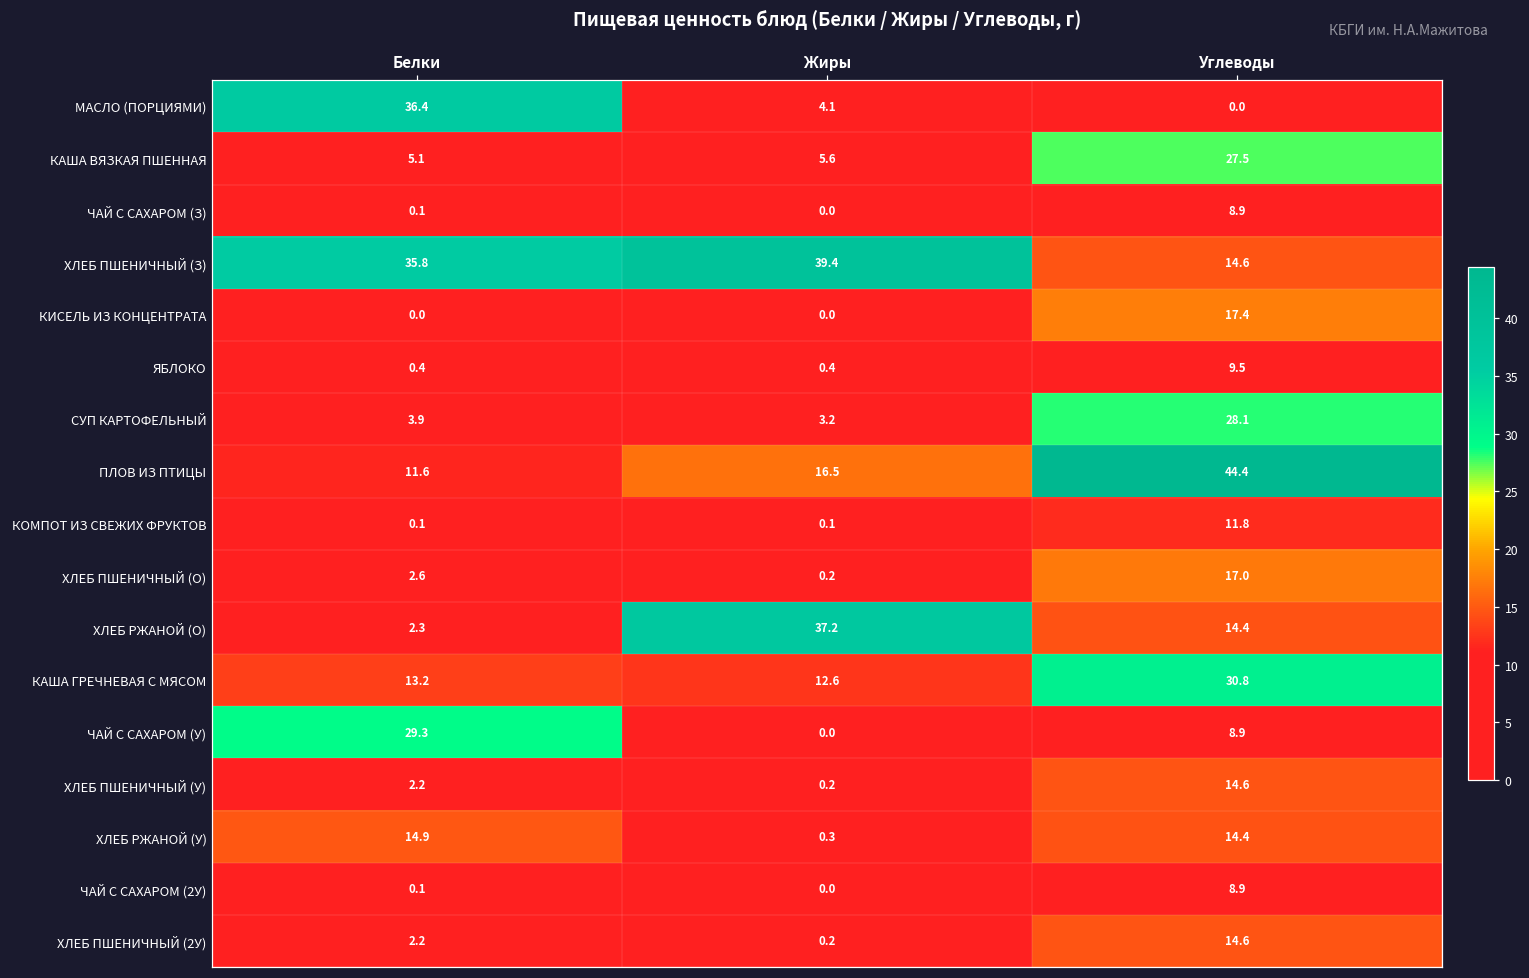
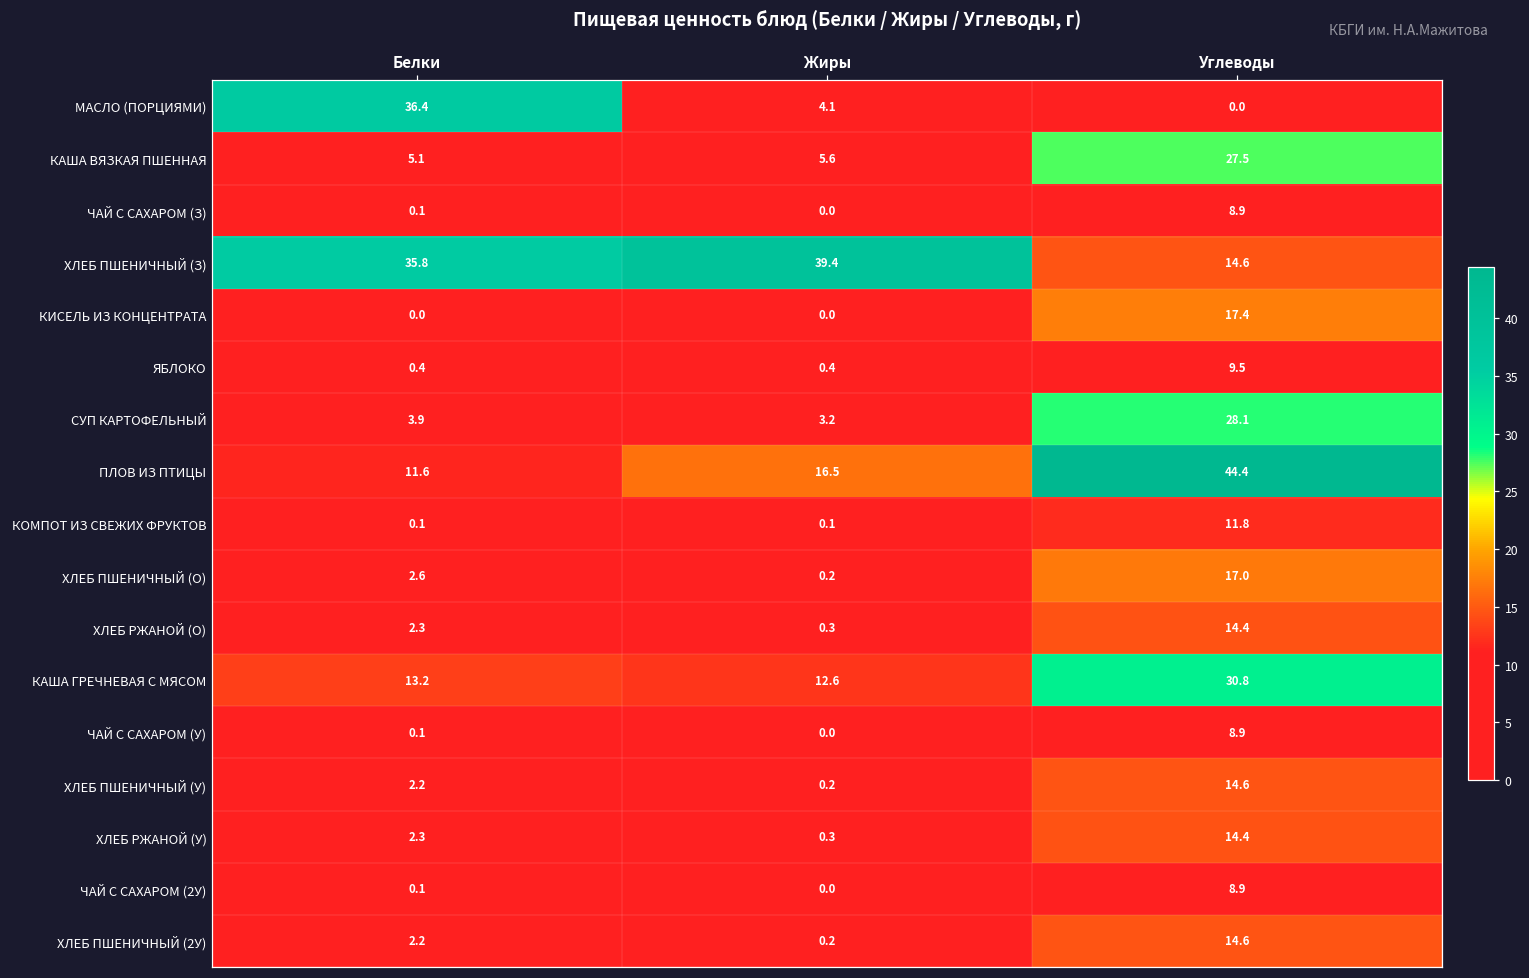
ХЛЕБ РЖАНОЙ (О), Жиры: 37.2 -> 0.3
ЧАЙ С САХАРОМ (У), Белки: 29.3 -> 0.1
ХЛЕБ РЖАНОЙ (У), Белки: 14.9 -> 2.3
